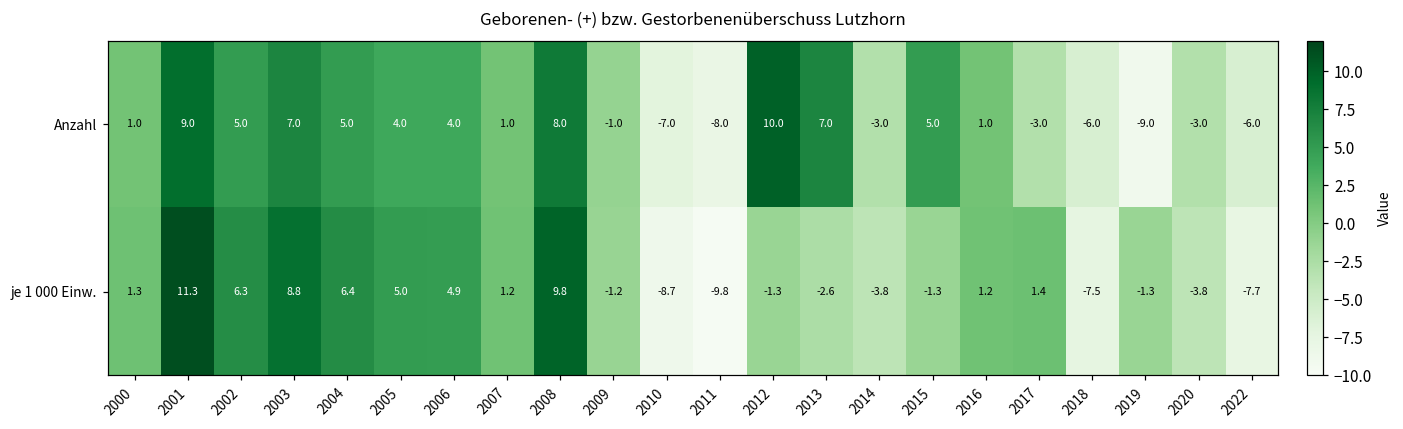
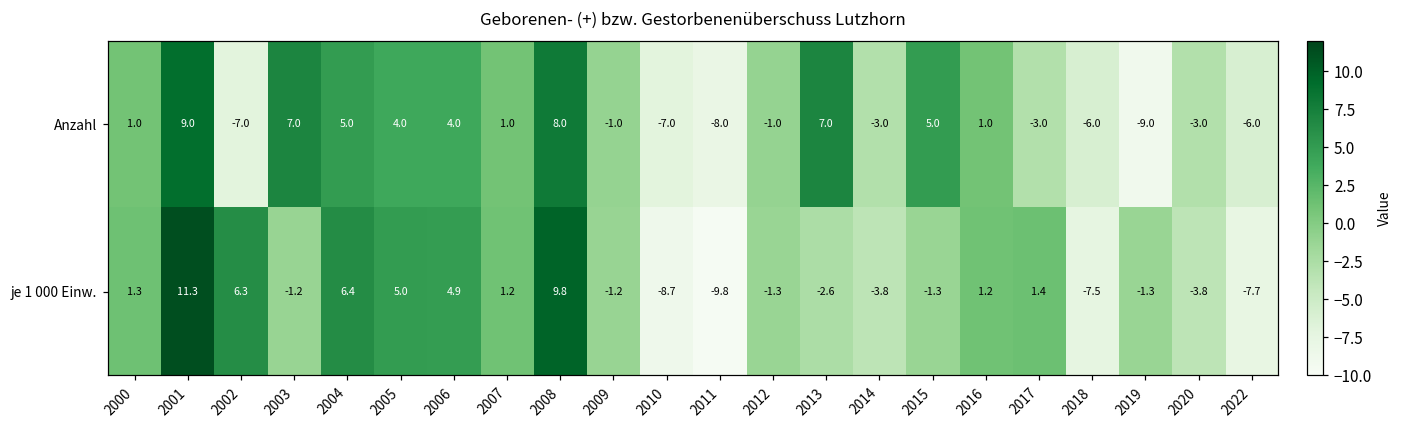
Anzahl, 2002: 5.0 -> -7.0
Anzahl, 2012: 10.0 -> -1.0
je 1 000 Einw., 2003: 8.8 -> -1.2
